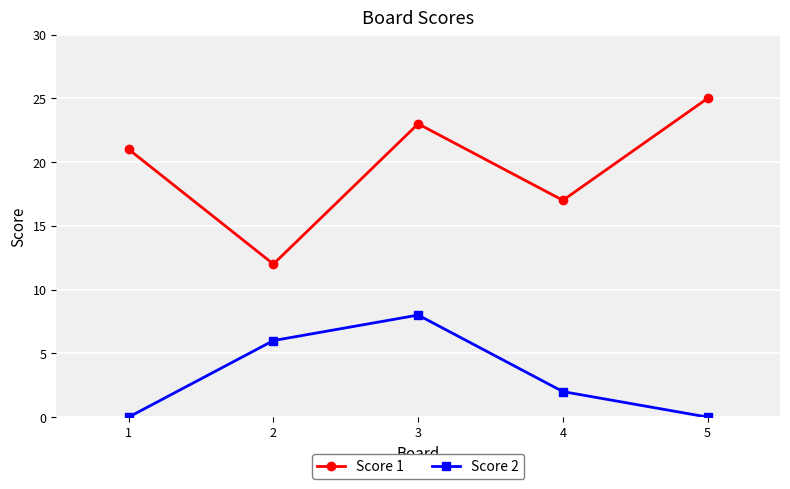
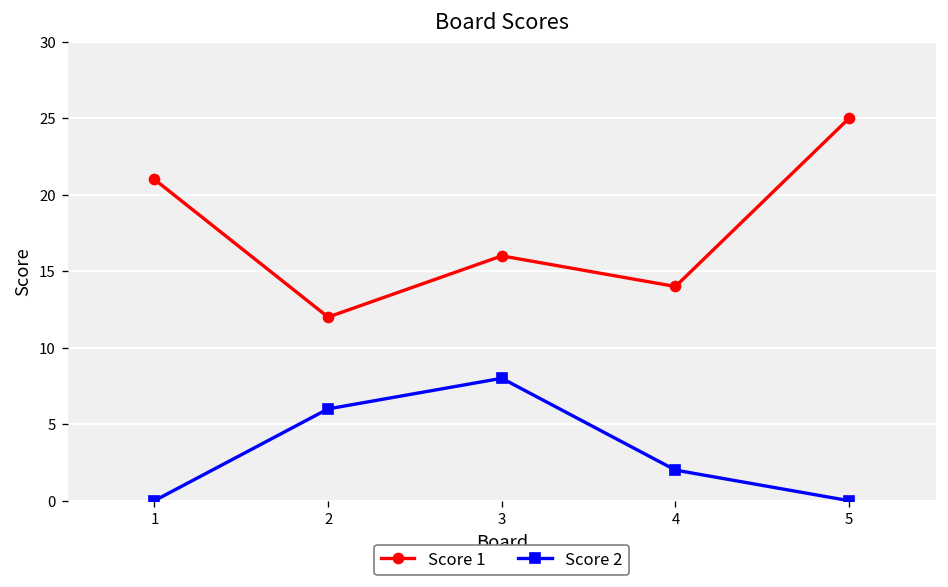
Score 1, 3: 23 -> 16
Score 1, 4: 17 -> 14
